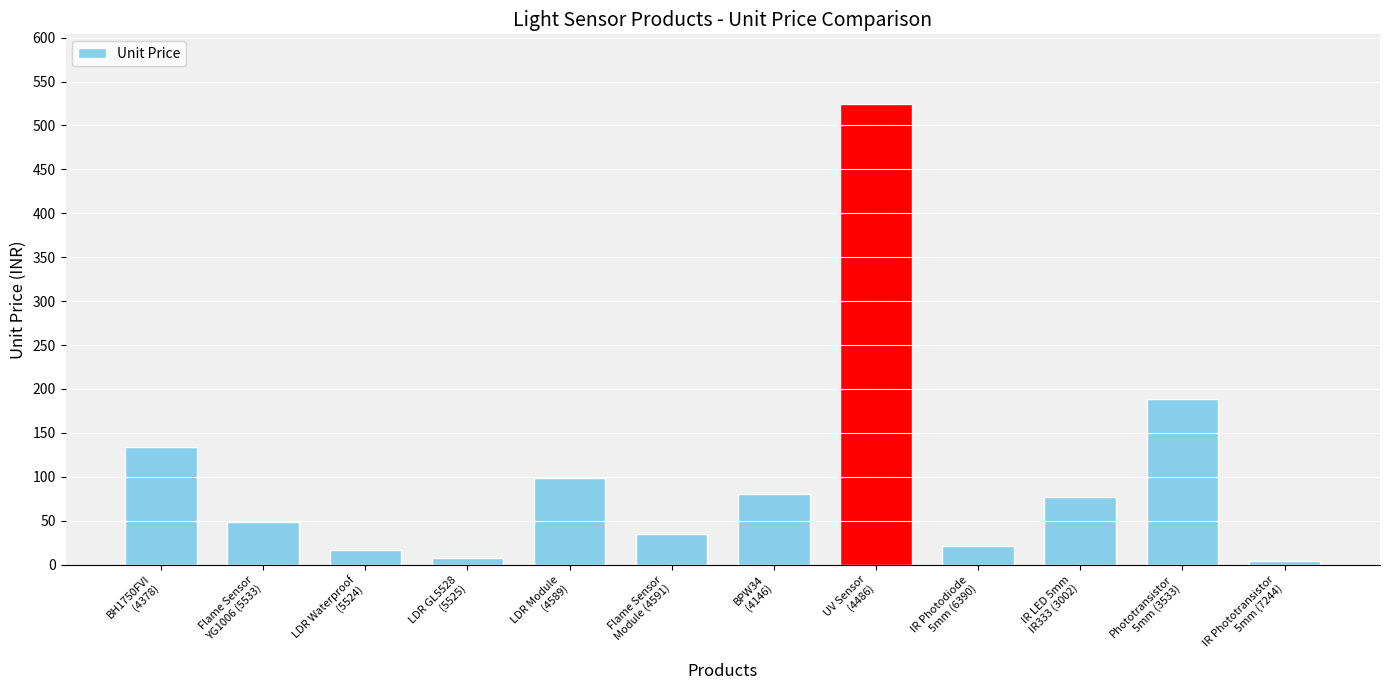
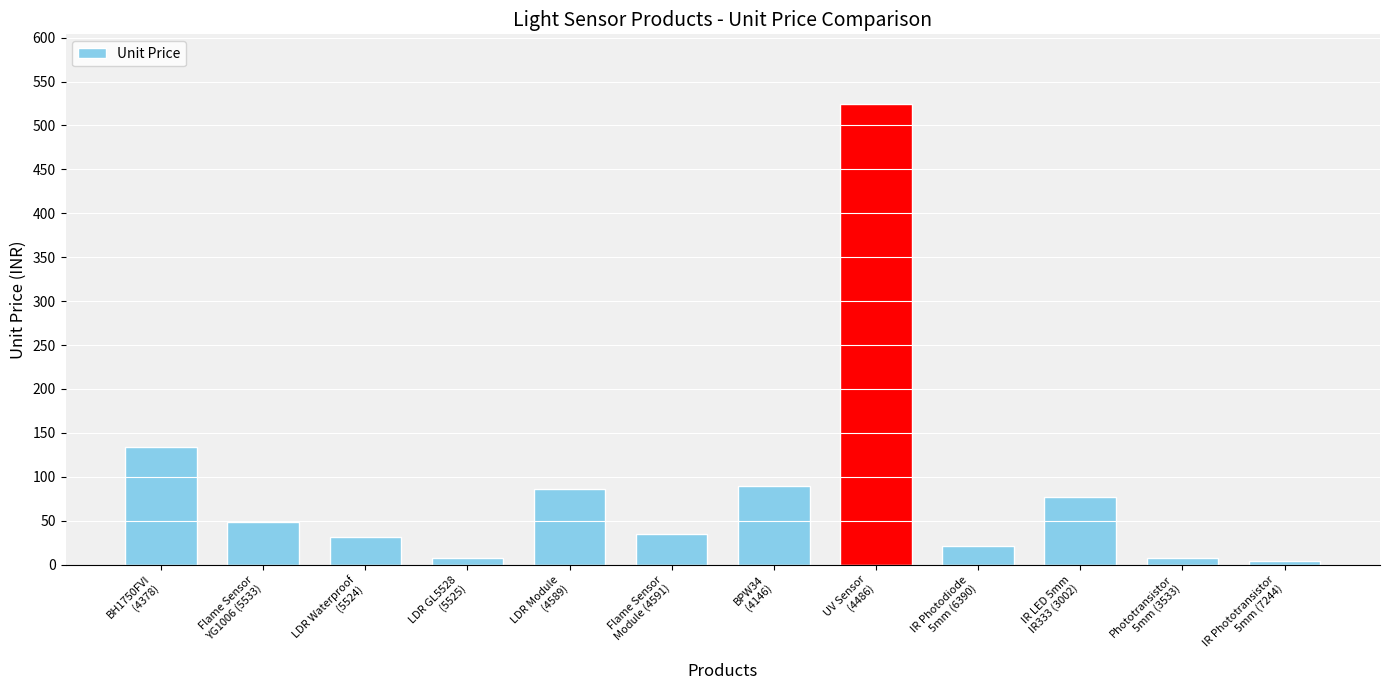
LDR Waterproof (5524): 20 -> 30
LDR Module (4589): 100 -> 90
BPW34 (4146): 80 -> 90
Phototransistor 5mm (3533): 190 -> 10
